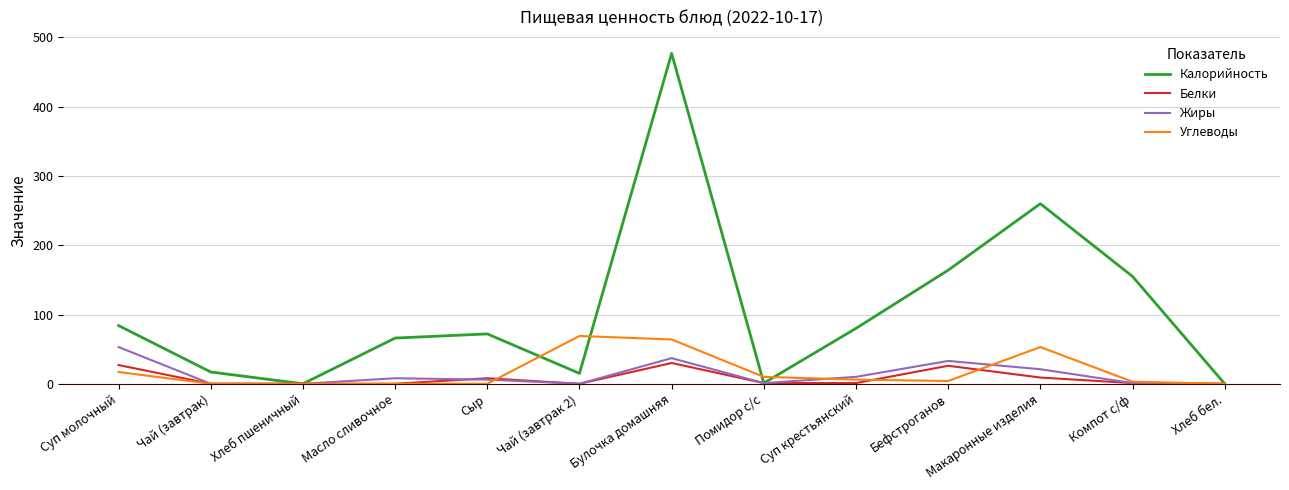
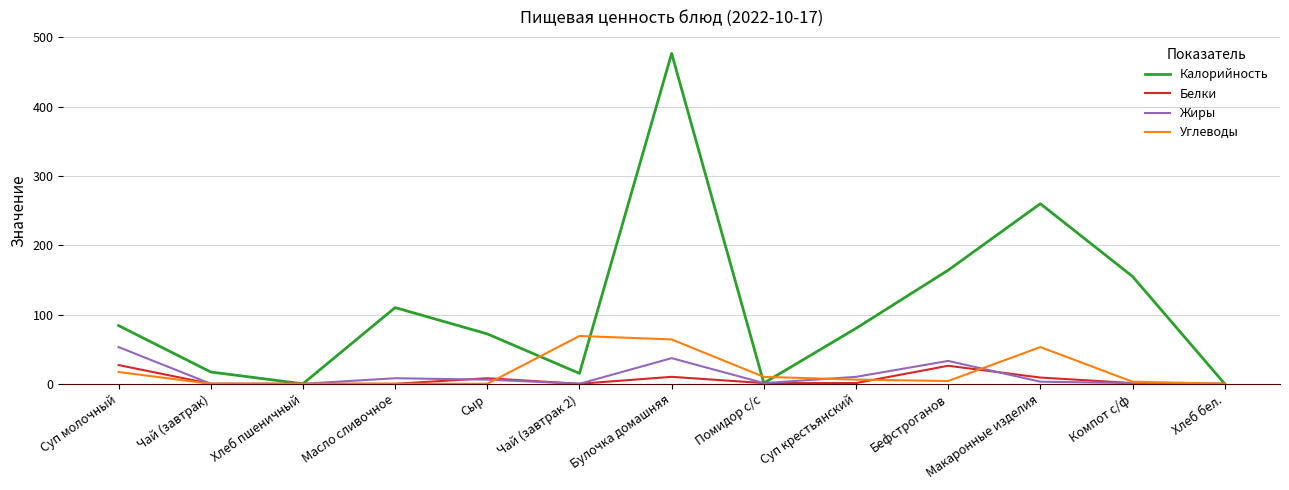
Калорийность, Масло сливочное: 70 -> 110
Белки, Булочка домашняя: 30 -> 10
Жиры, Макаронные изделия: 20 -> 0
